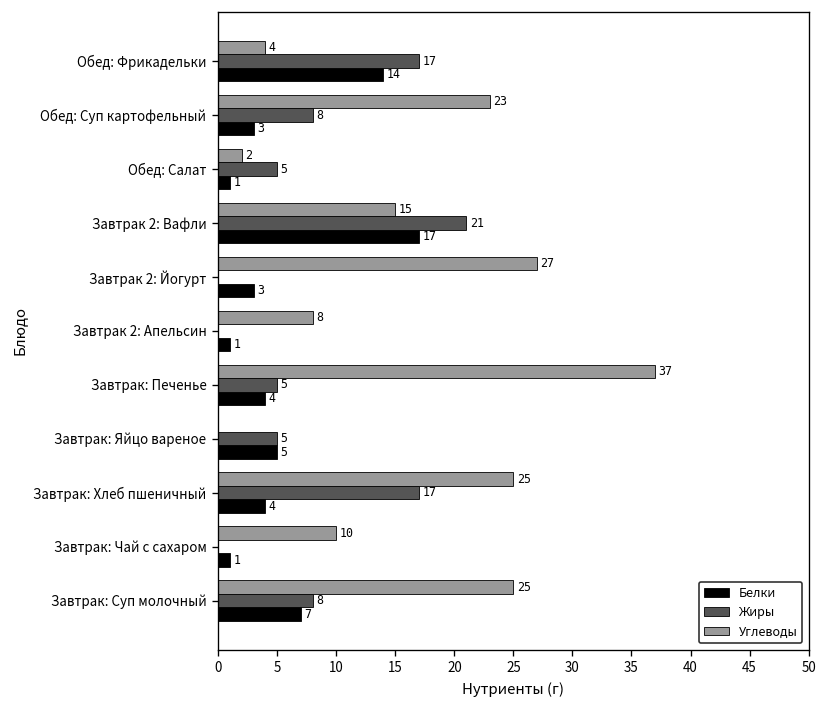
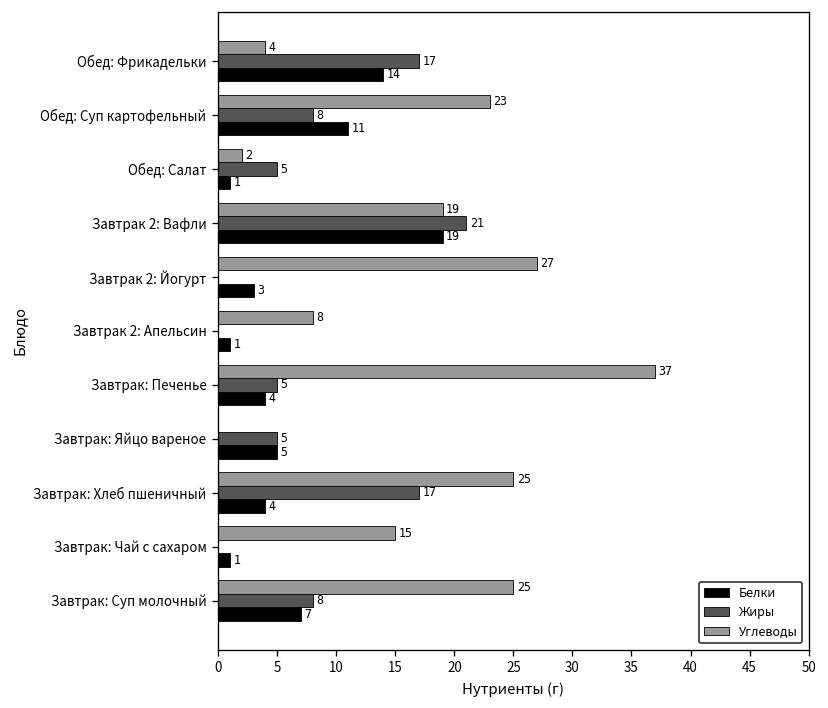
Белки, Обед: Суп картофельный: 3 -> 11
Углеводы, Завтрак 2: Вафли: 15 -> 19
Белки, Завтрак 2: Вафли: 17 -> 19
Углеводы, Завтрак: Чай с сахаром: 10 -> 15
